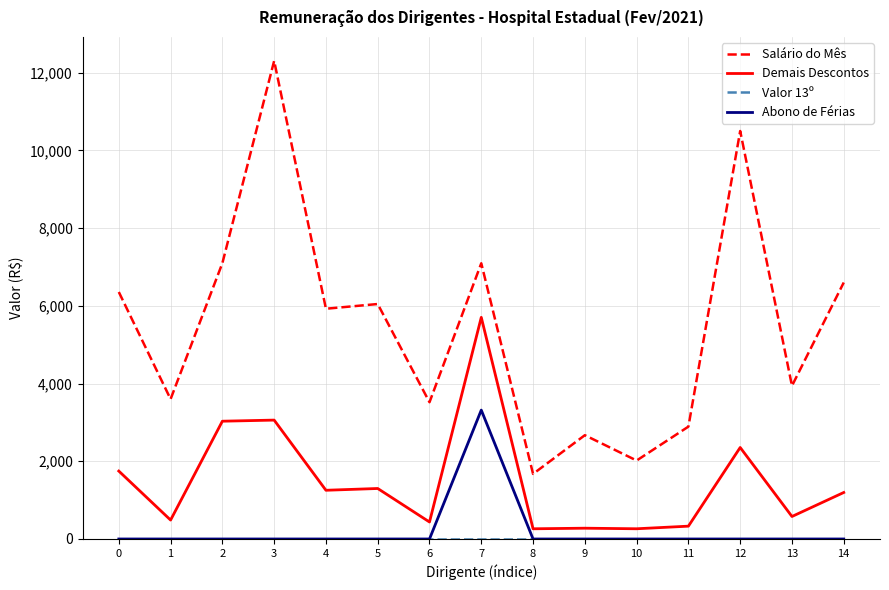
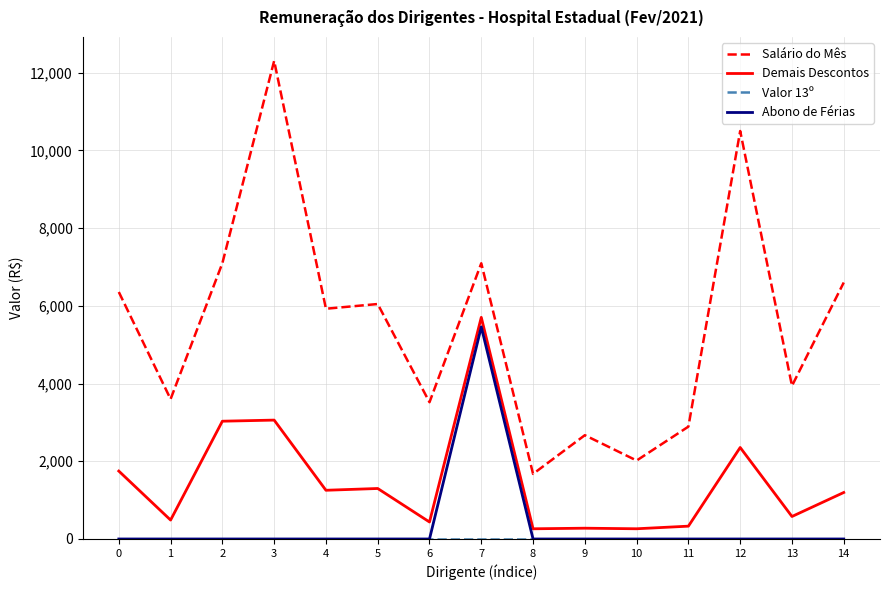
Abono de Férias, 7: 3,300 -> 5,500
